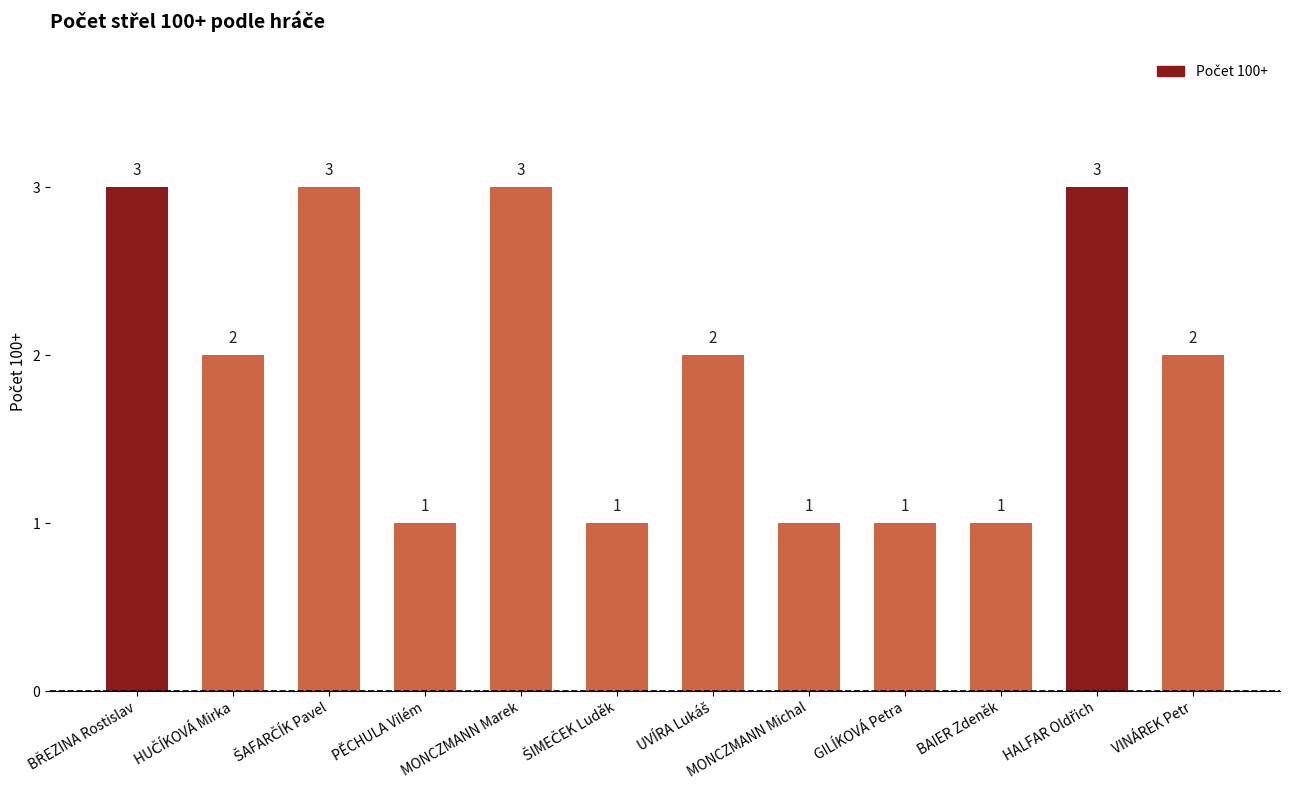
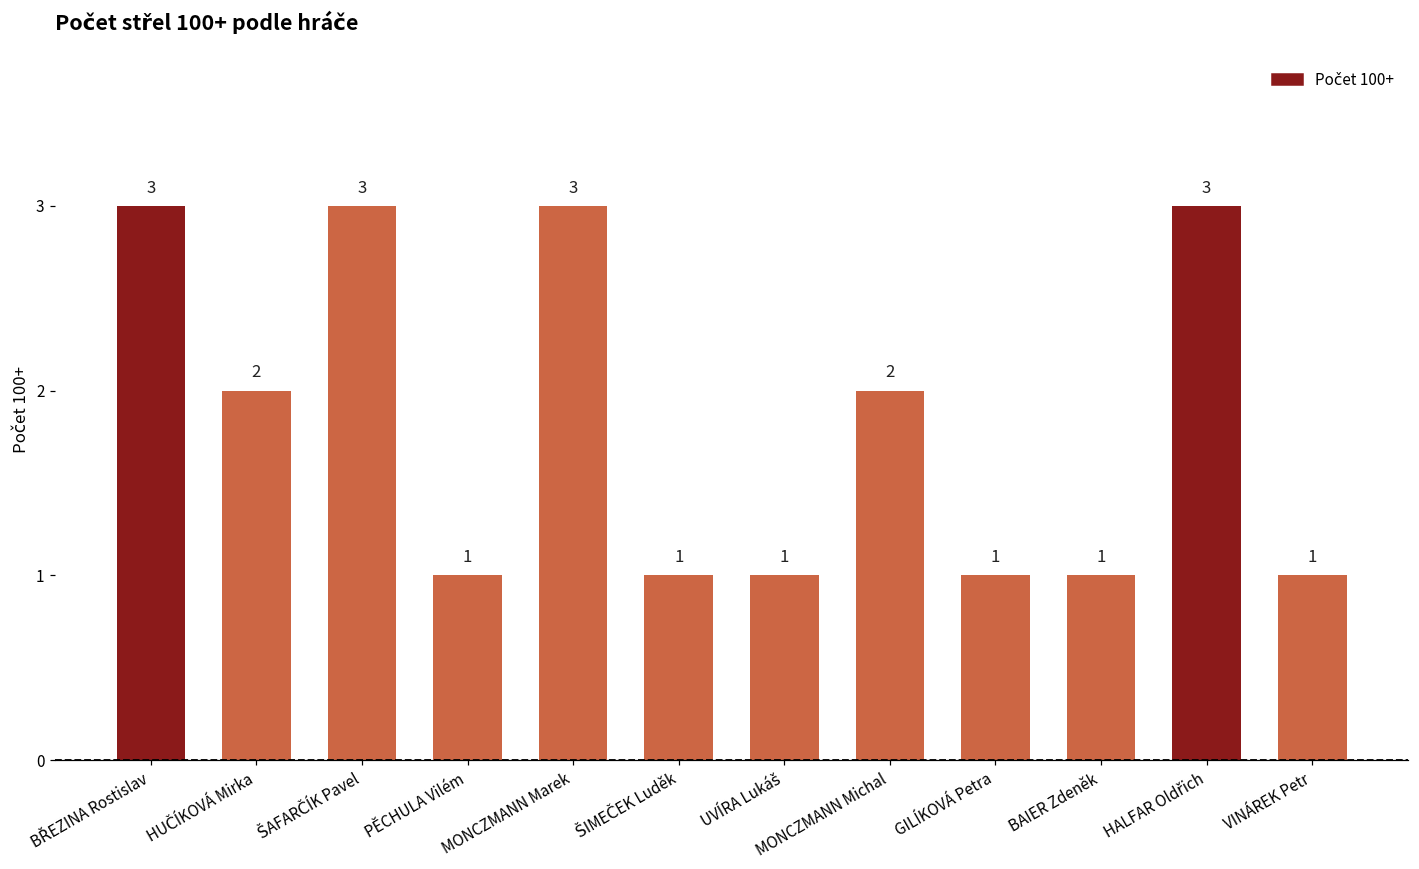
UVÍRA Lukáš: 2 -> 1
MONCZMANN Michal: 1 -> 2
VINÁREK Petr: 2 -> 1
